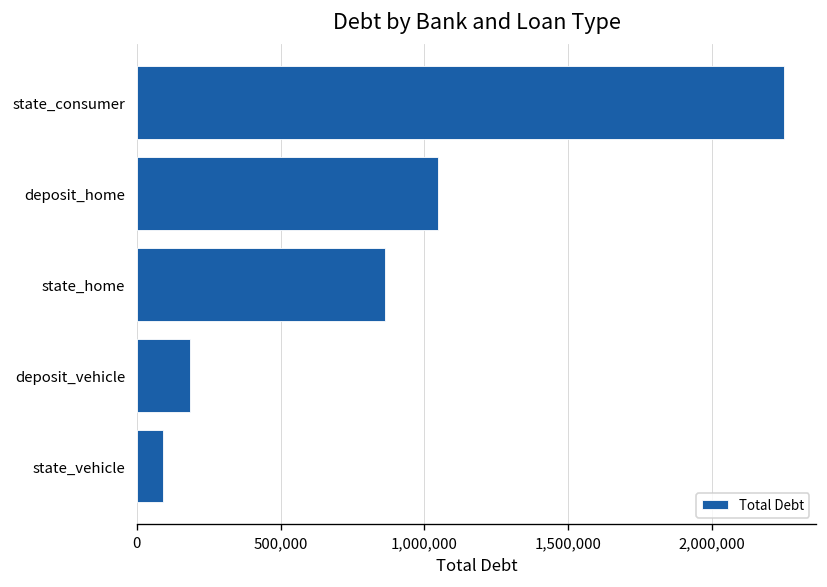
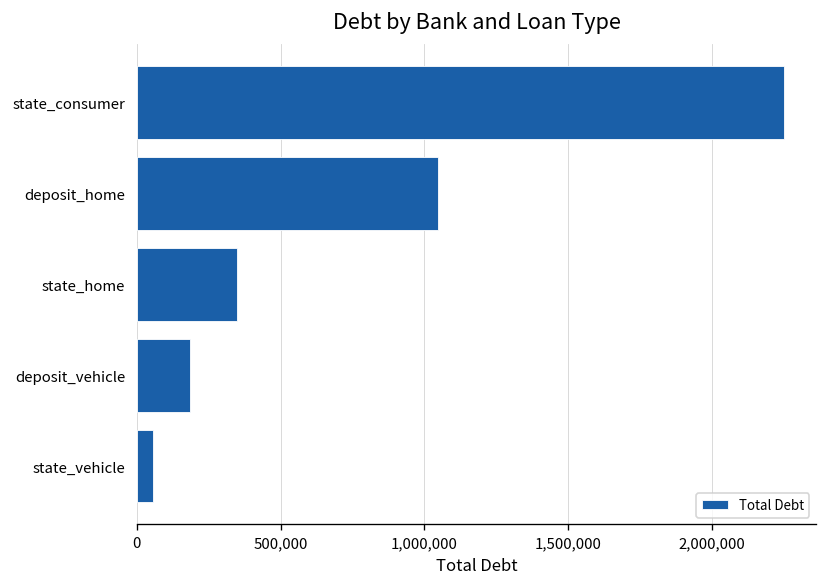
state_home: 860,000 -> 350,000
state_vehicle: 90,000 -> 60,000
